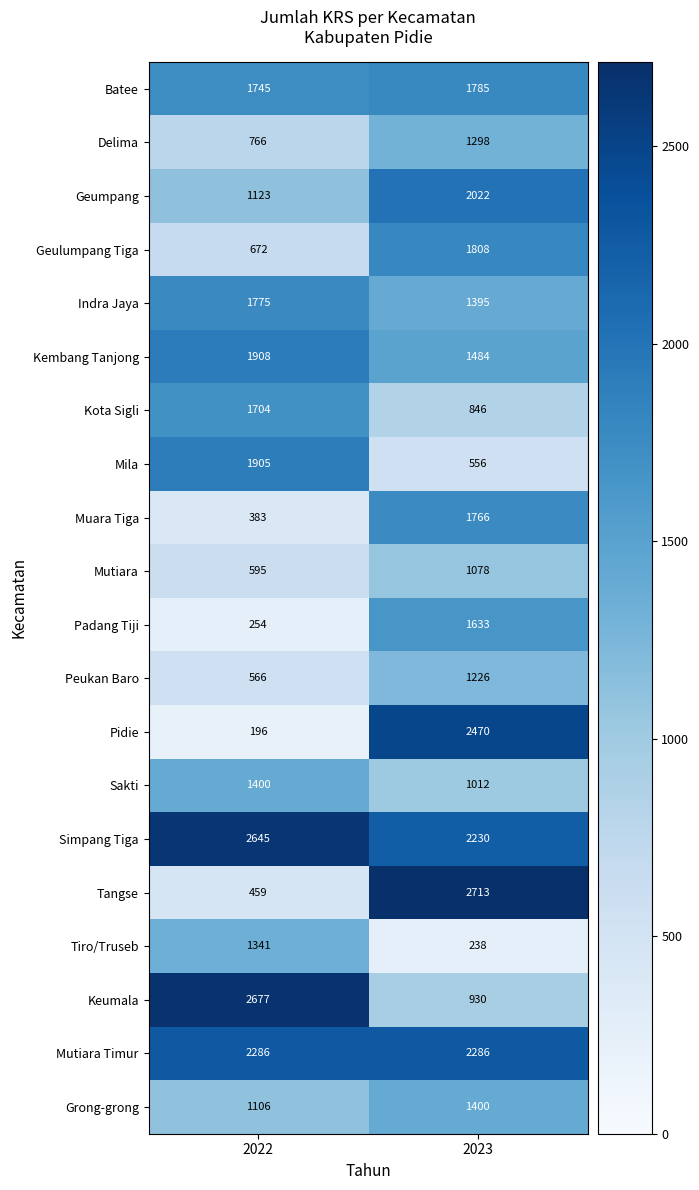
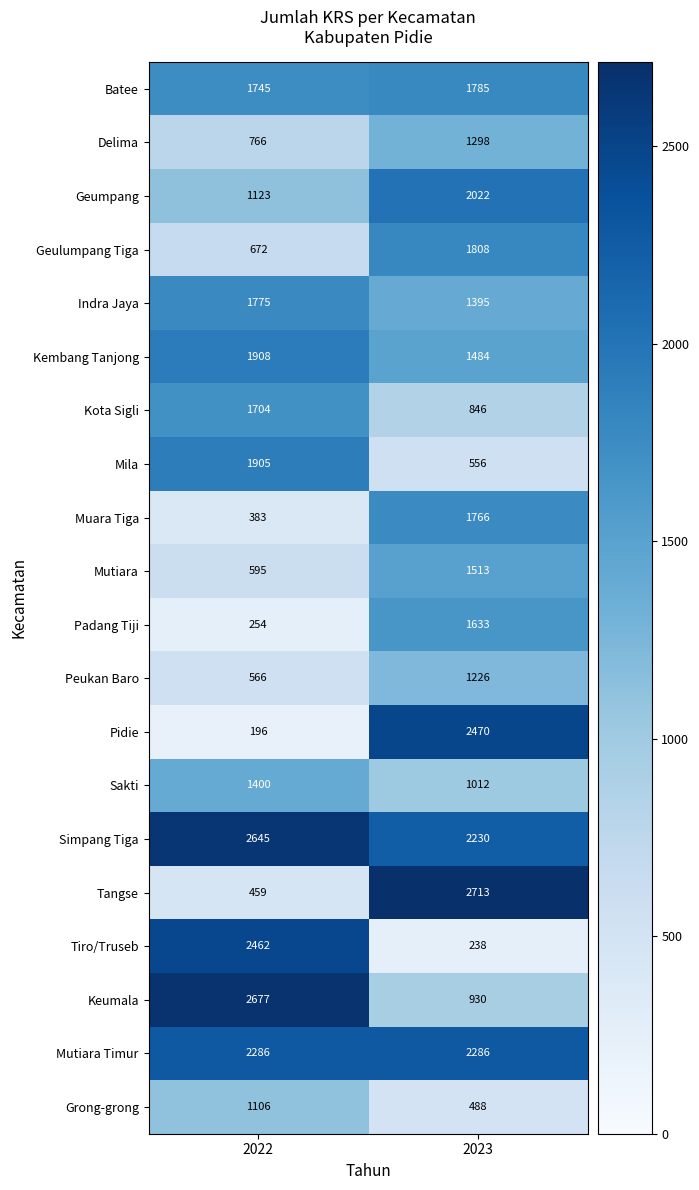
Mutiara, 2023: 1078 -> 1513
Tiro/Truseb, 2022: 1341 -> 2462
Grong-grong, 2023: 1400 -> 488
